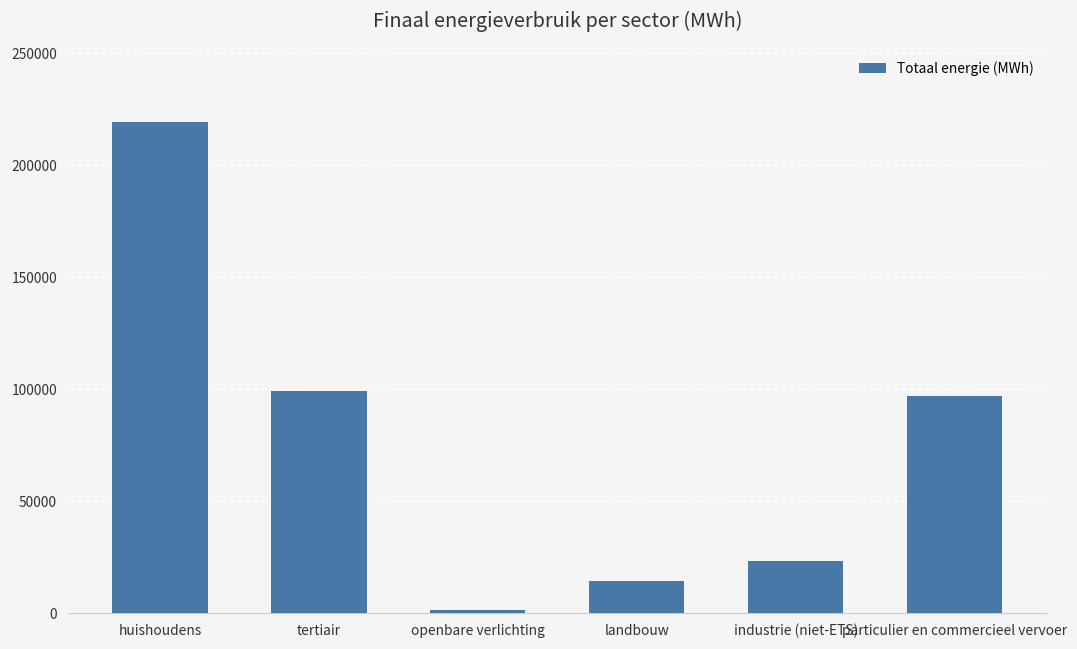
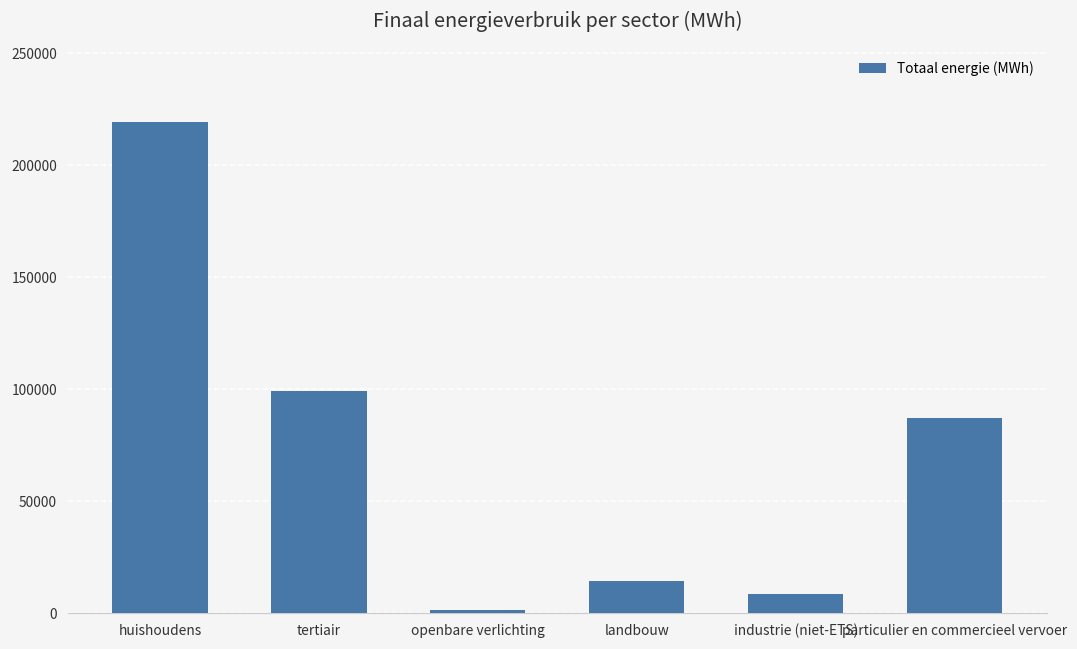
industrie (niet-ETS): 23000 -> 9000
particulier en commercieel vervoer: 97000 -> 87000
